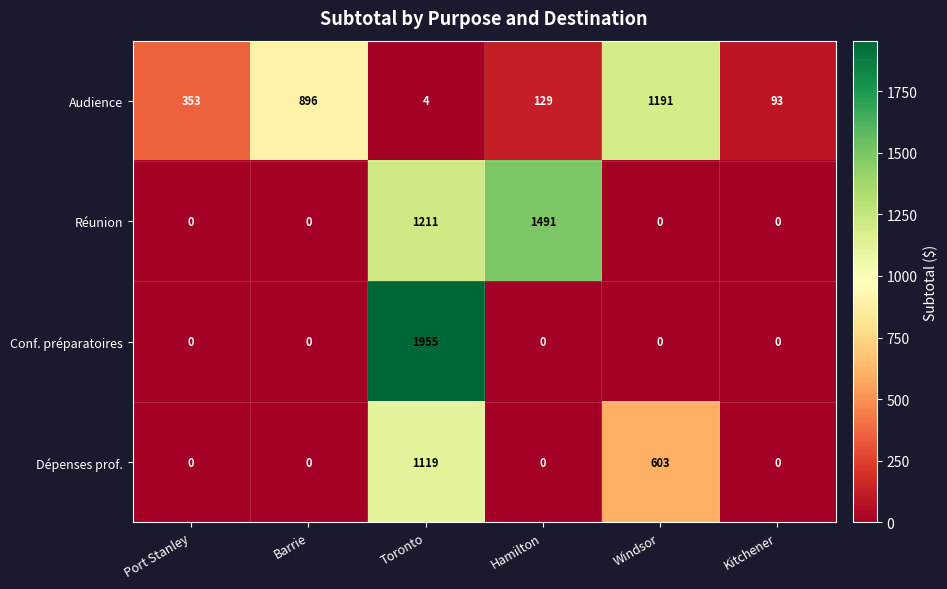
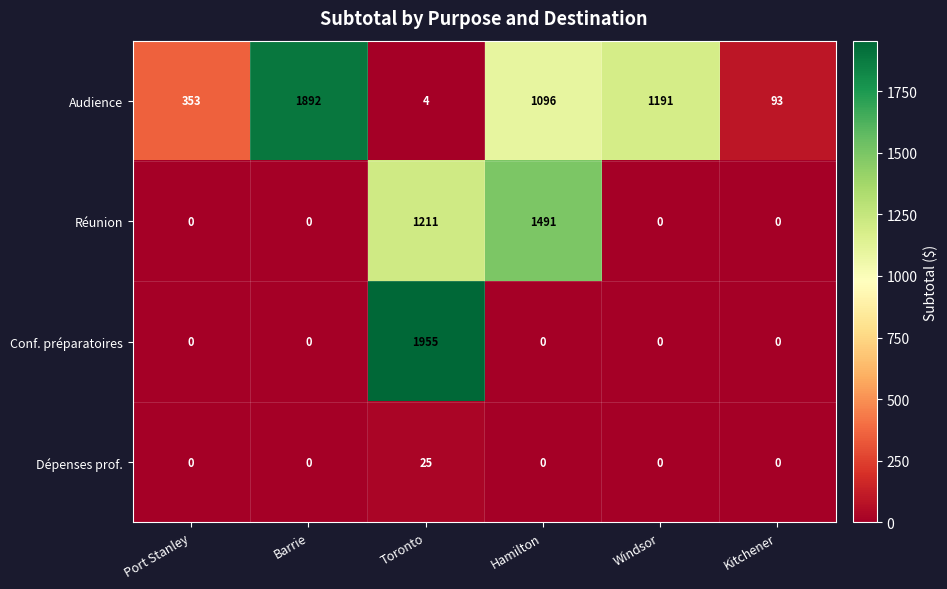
Audience, Barrie: 896 -> 1892
Audience, Hamilton: 129 -> 1096
Dépenses prof., Toronto: 1119 -> 25
Dépenses prof., Windsor: 603 -> 0
